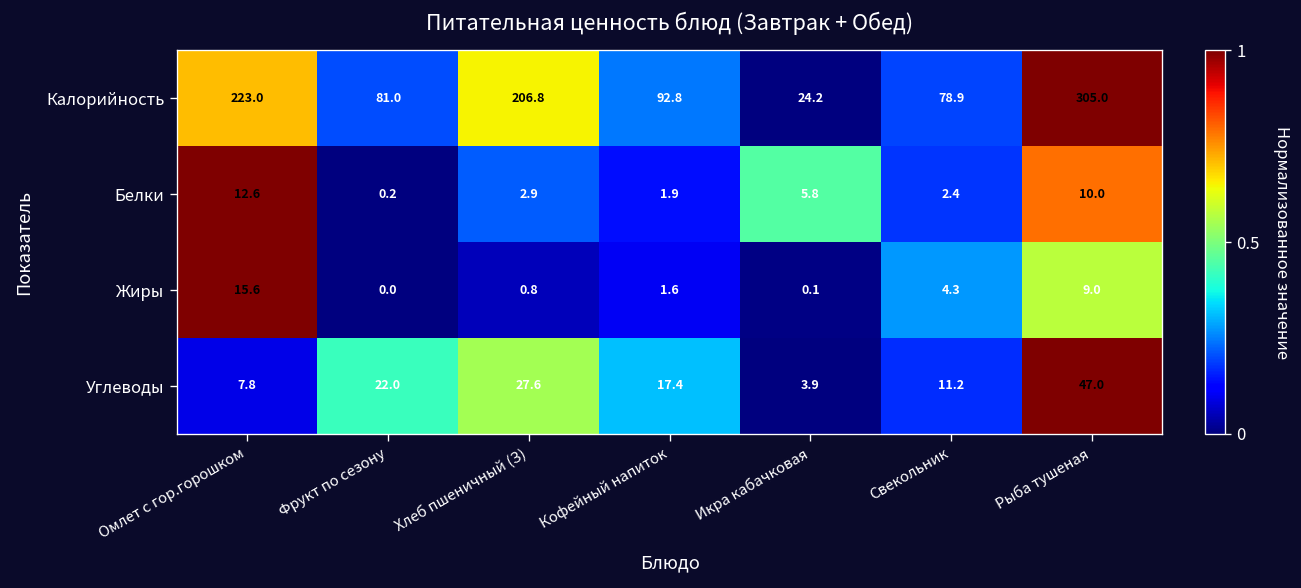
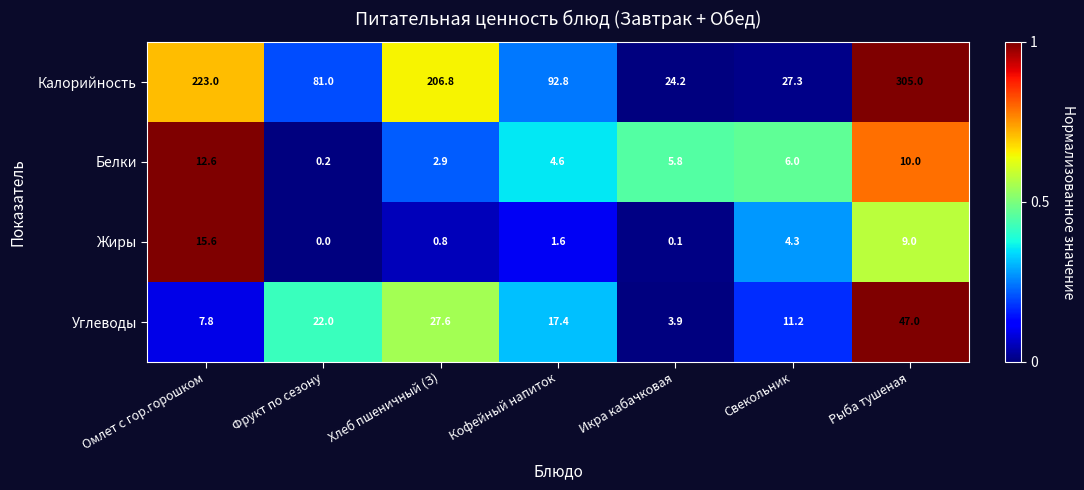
Калорийность, Свекольник: 78.9 -> 27.3
Белки, Кофейный напиток: 1.9 -> 4.6
Белки, Свекольник: 2.4 -> 6.0
